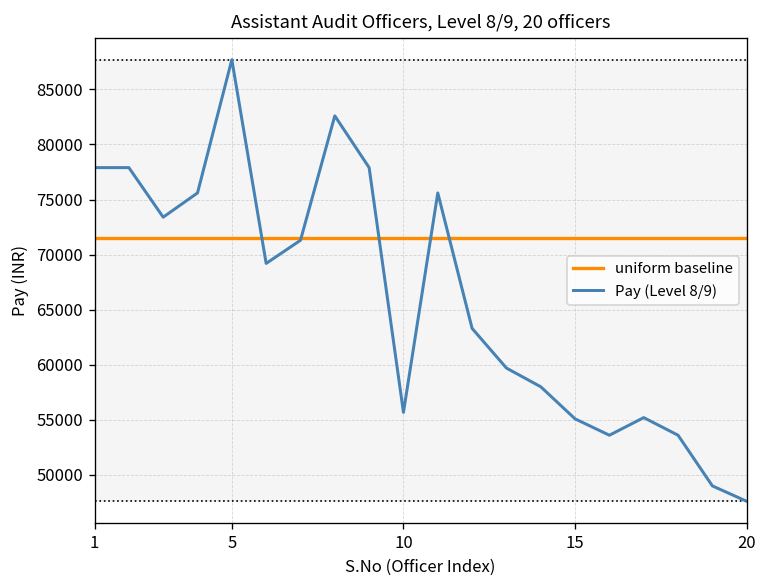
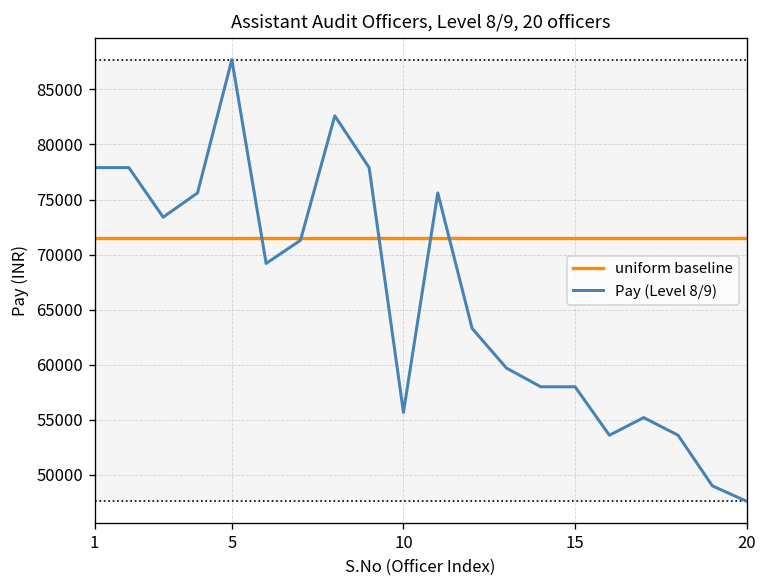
Pay (Level 8/9), 15: 55000 -> 58000
